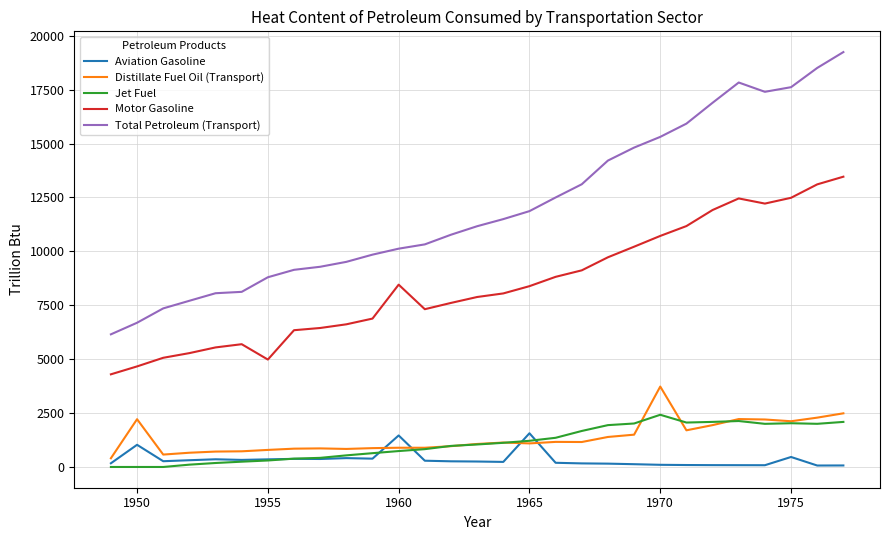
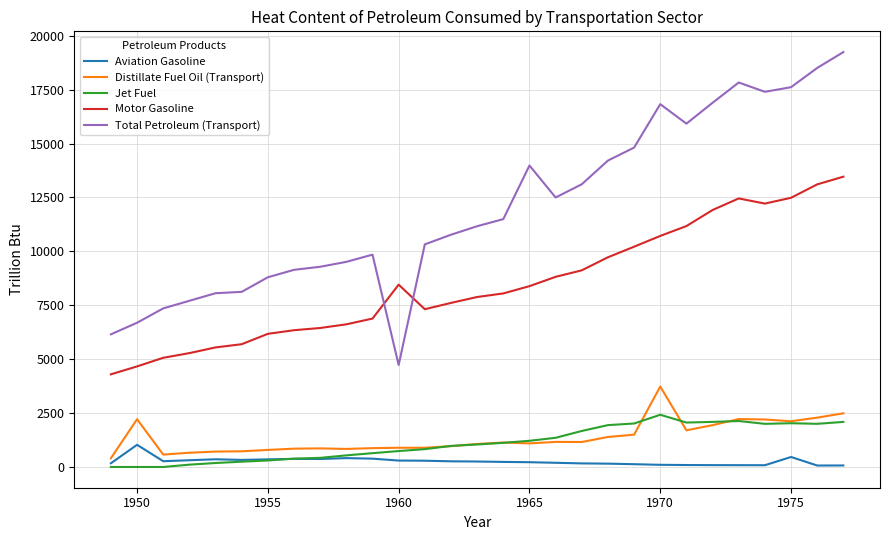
Motor Gasoline, 1955: 5000 -> 6200
Aviation Gasoline, 1960: 1500 -> 300
Total Petroleum (Transport), 1960: 10100 -> 4700
Aviation Gasoline, 1965: 1600 -> 200
Total Petroleum (Transport), 1965: 11900 -> 14000
Total Petroleum (Transport), 1970: 15300 -> 16800
